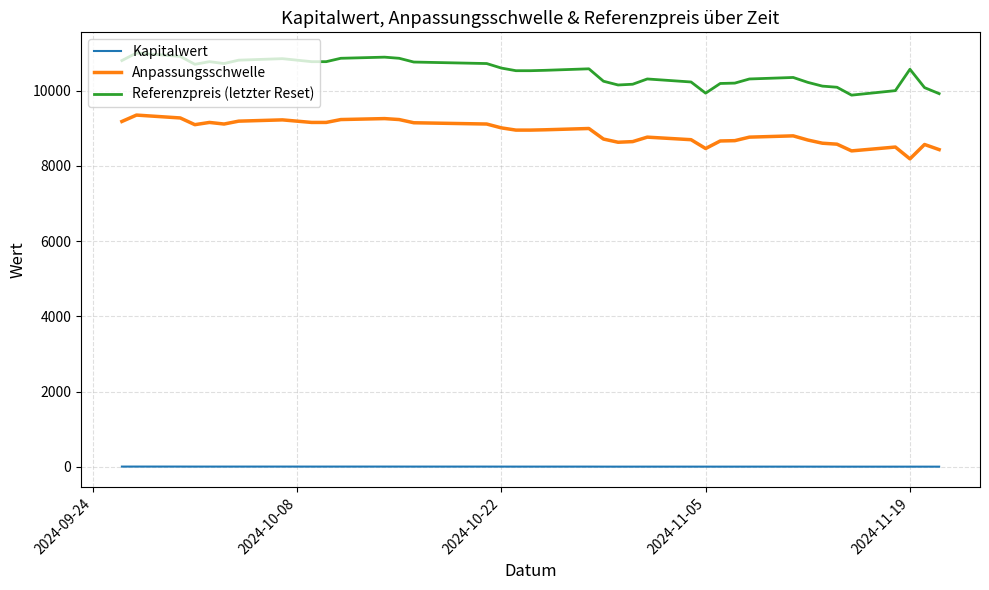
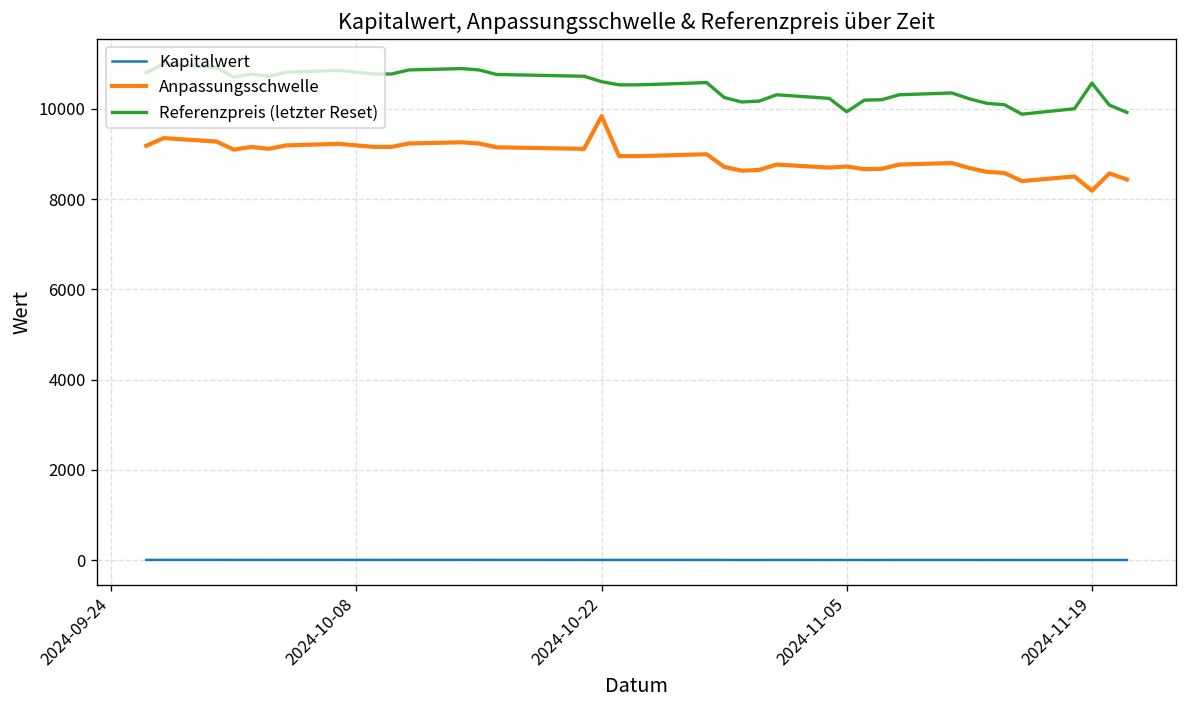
Anpassungsschwelle, 2024-10-22: 9000 -> 9800
Anpassungsschwelle, 2024-11-05: 8500 -> 8700
